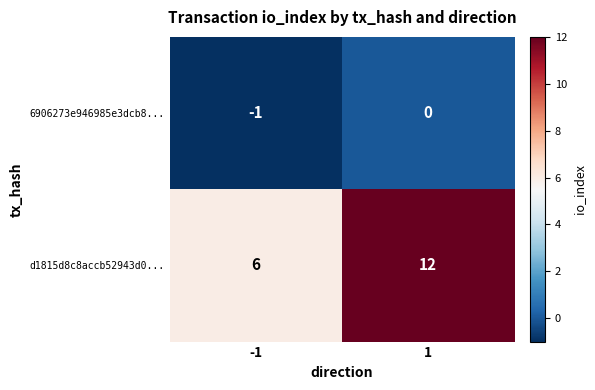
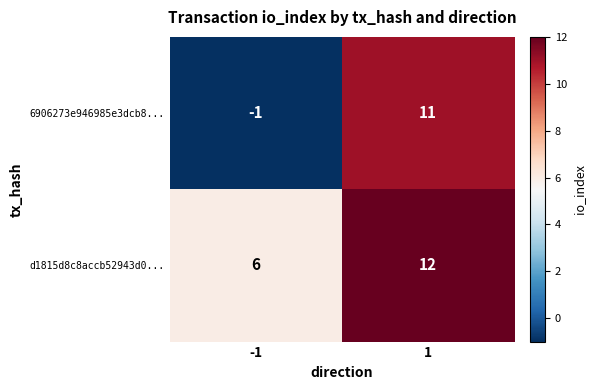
6906273e946985e3dcb8..., 1: 0 -> 11
